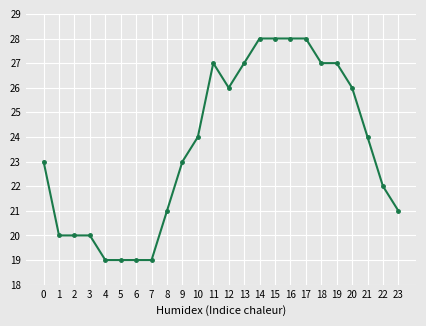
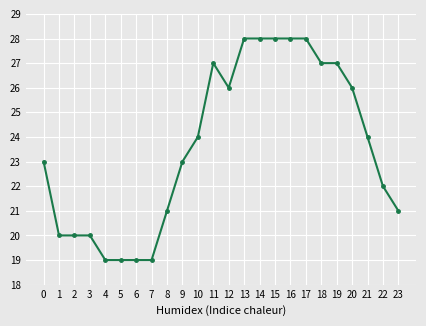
13: 27 -> 28
